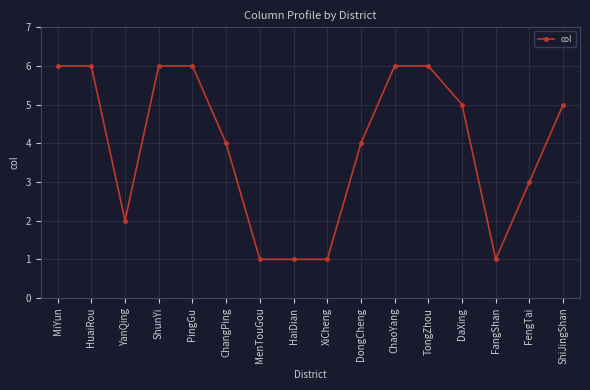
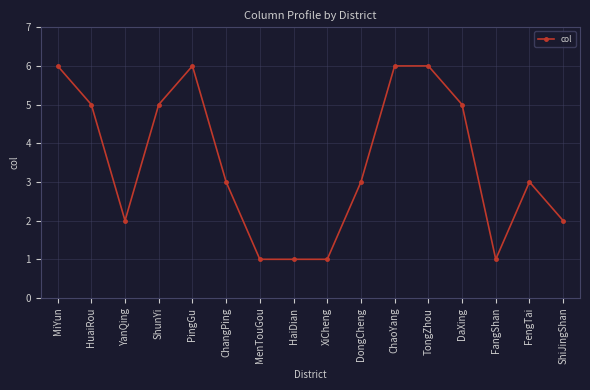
HuaiRou: 6 -> 5
ShunYi: 6 -> 5
ChangPing: 4 -> 3
DongCheng: 4 -> 3
ShiJingShan: 5 -> 2
